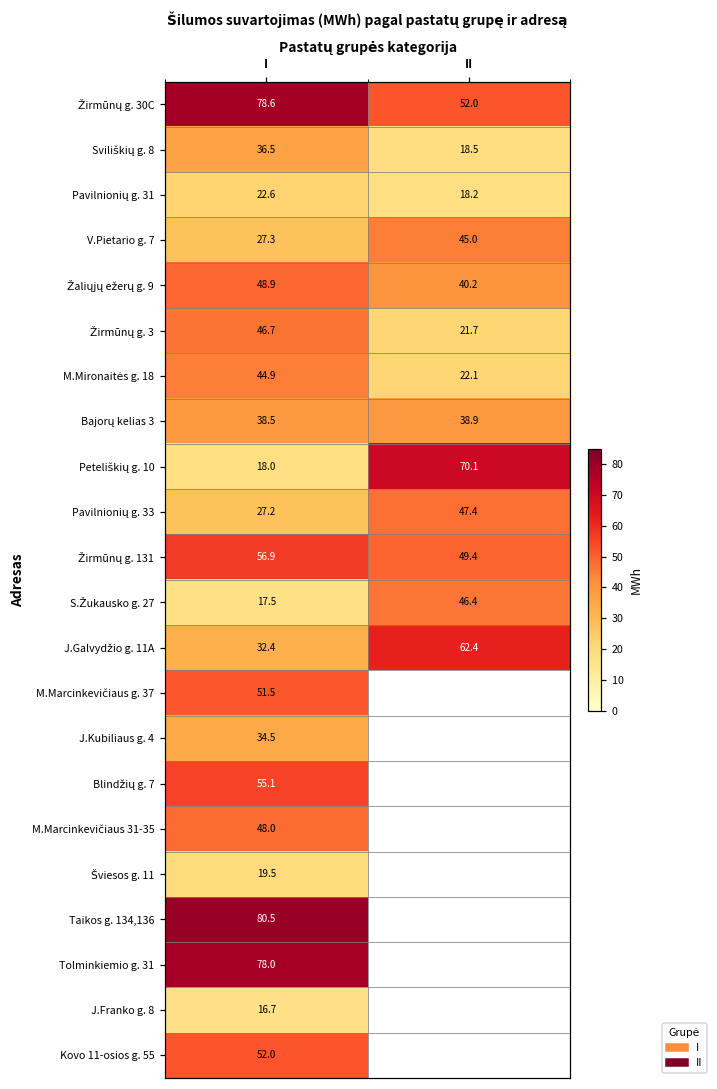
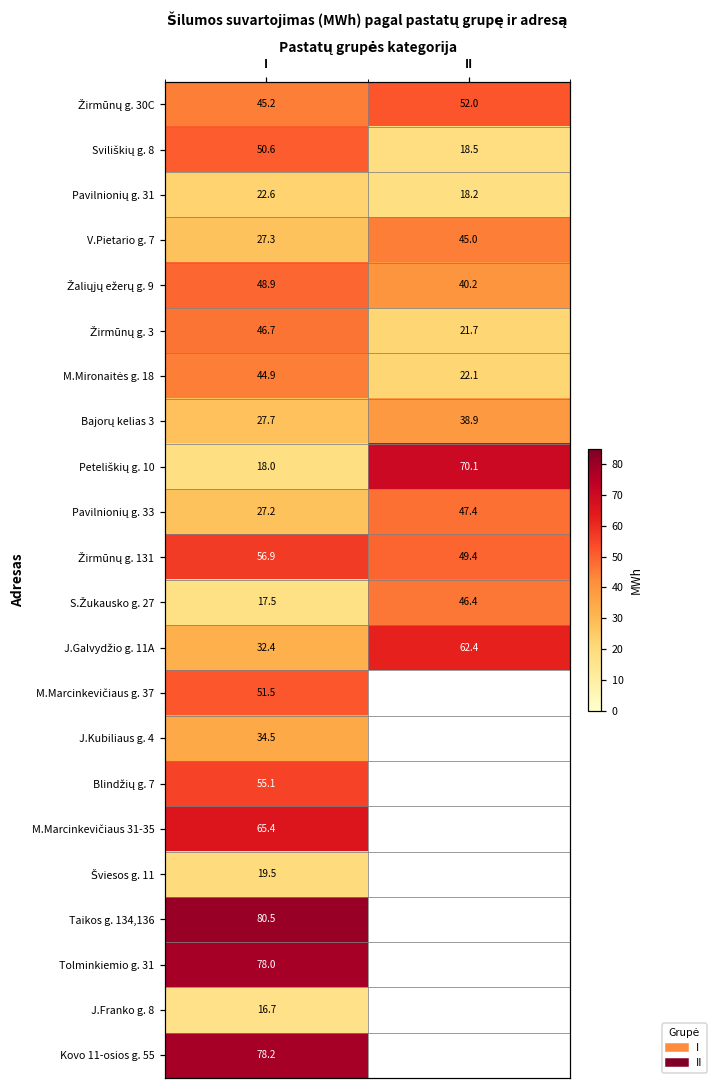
Žirmūnų g. 30C, I: 78.6 -> 45.2
Sviliškių g. 8, I: 36.5 -> 50.6
Bajorų kelias 3, I: 38.5 -> 27.7
M.Marcinkevičiaus 31-35, I: 48.0 -> 65.4
Kovo 11-osios g. 55, I: 52.0 -> 78.2
